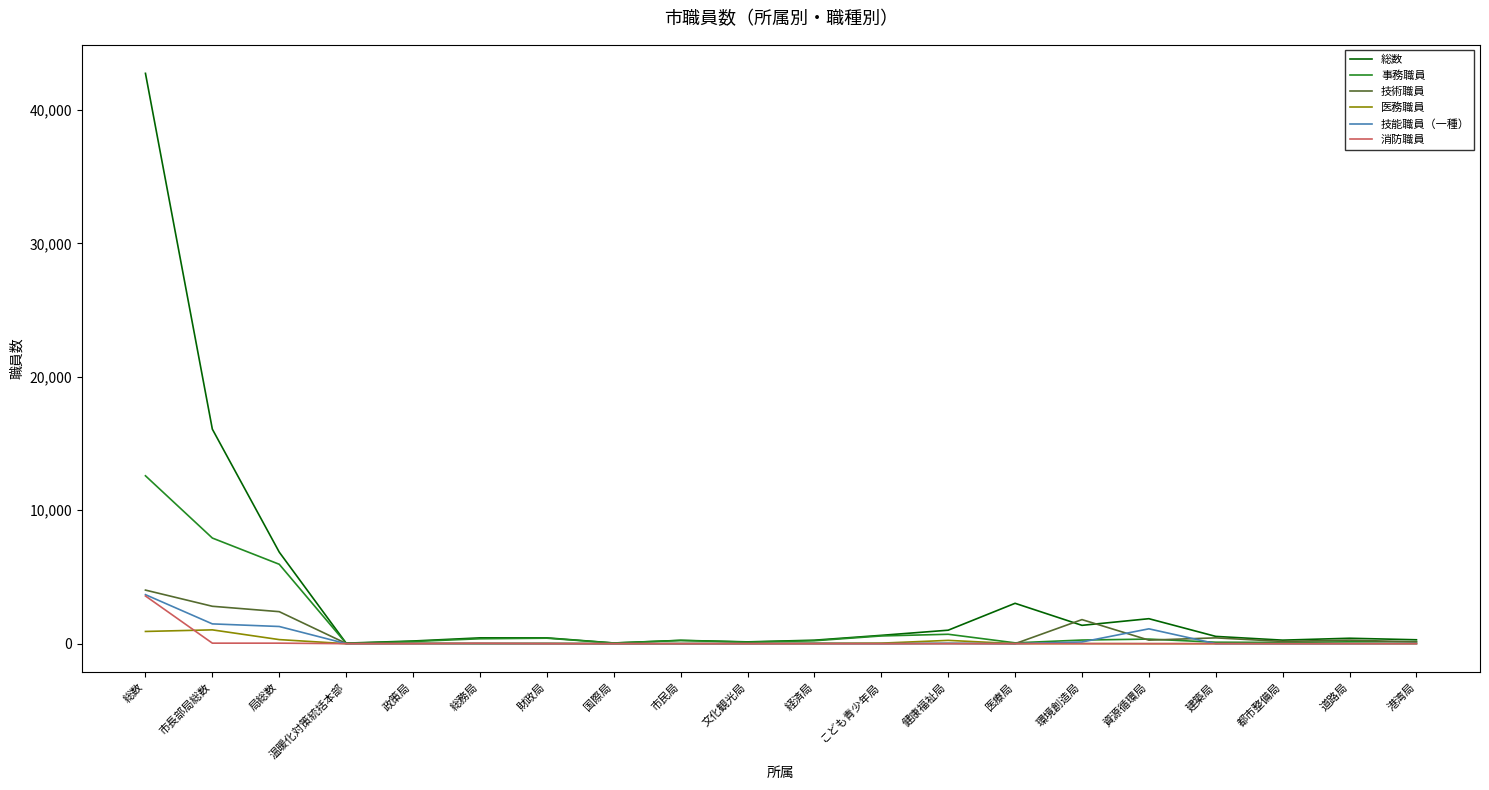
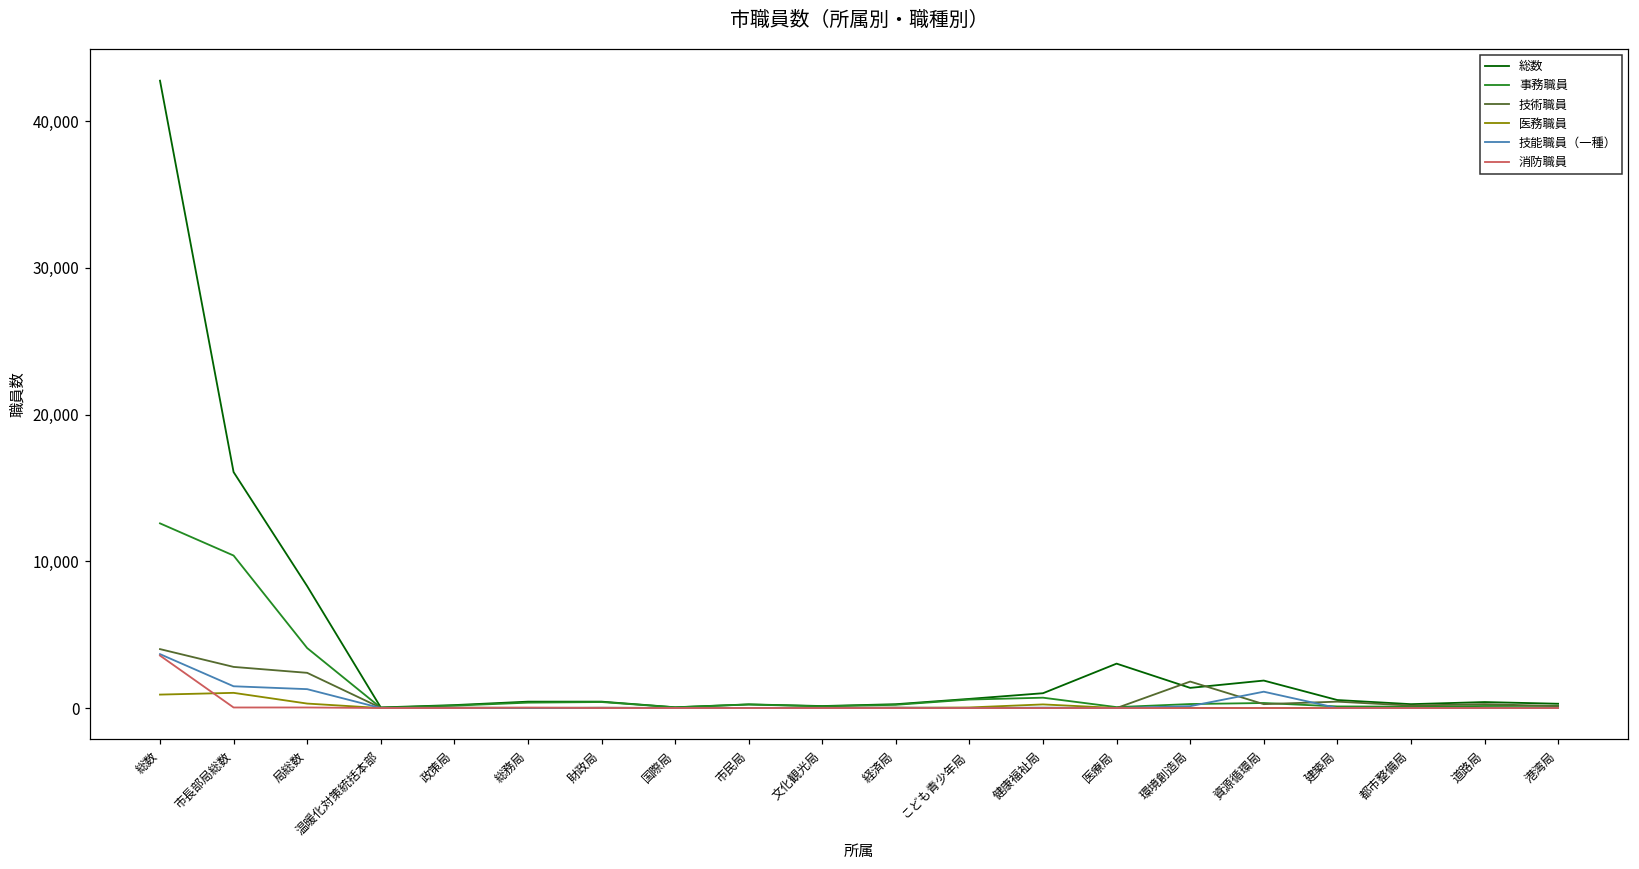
事務職員, 市長部局総数: 7,900 -> 10,400
総数, 局総数: 6,900 -> 8,300
事務職員, 局総数: 6,000 -> 4,100
